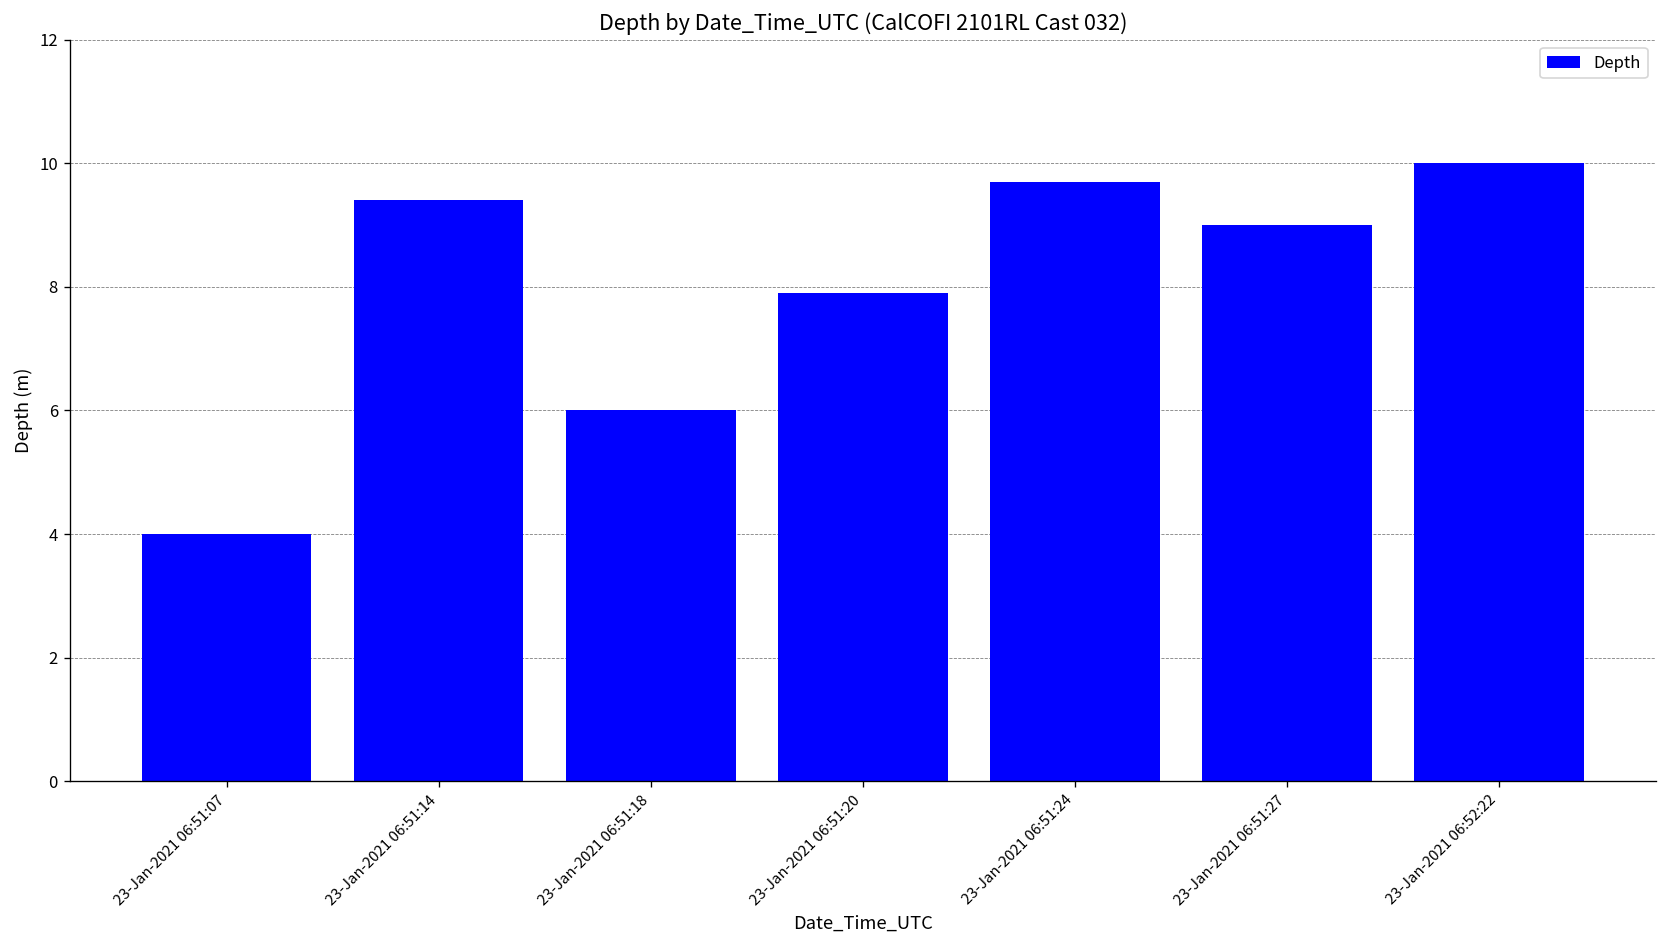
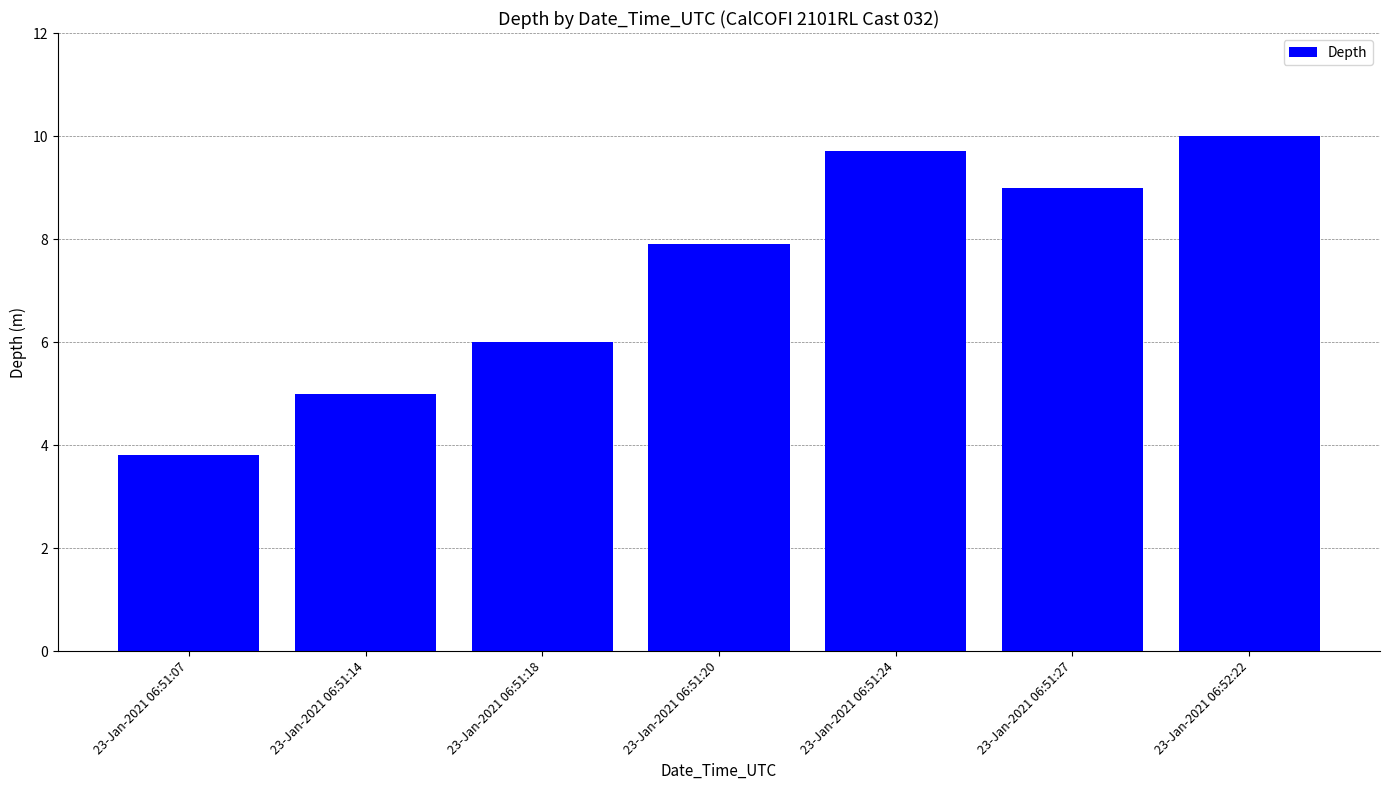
23-Jan-2021 06:51:07: 4.0 -> 3.8
23-Jan-2021 06:51:14: 9.4 -> 5.0
